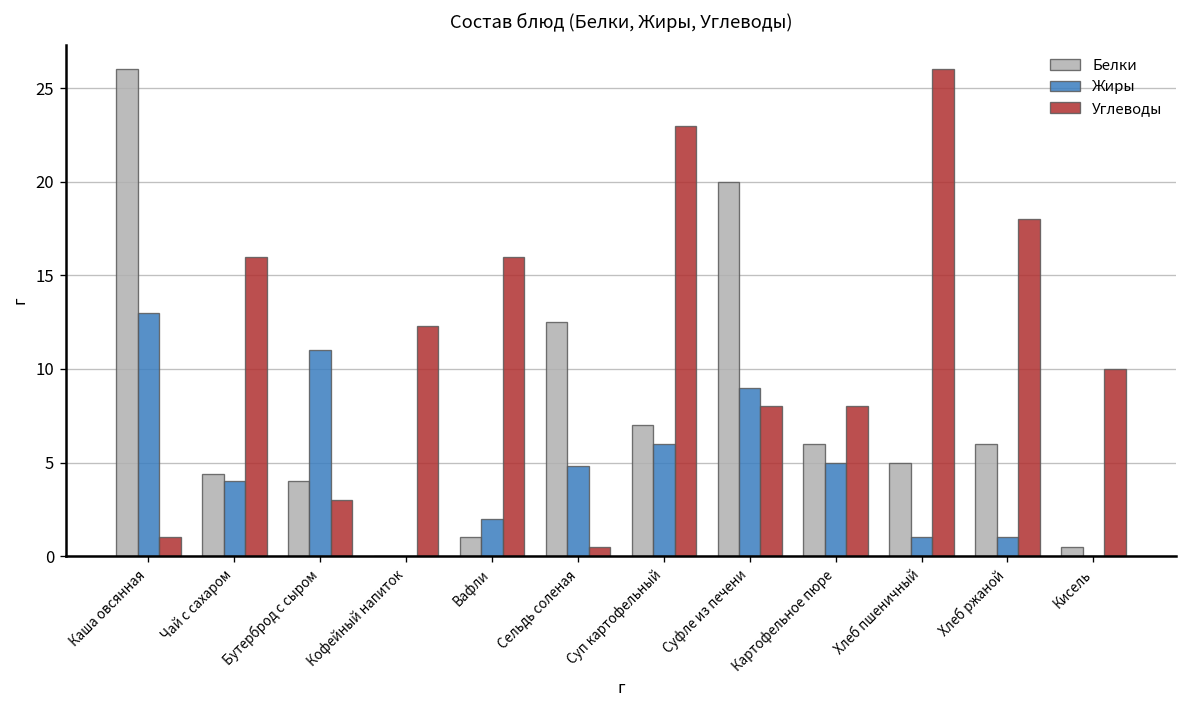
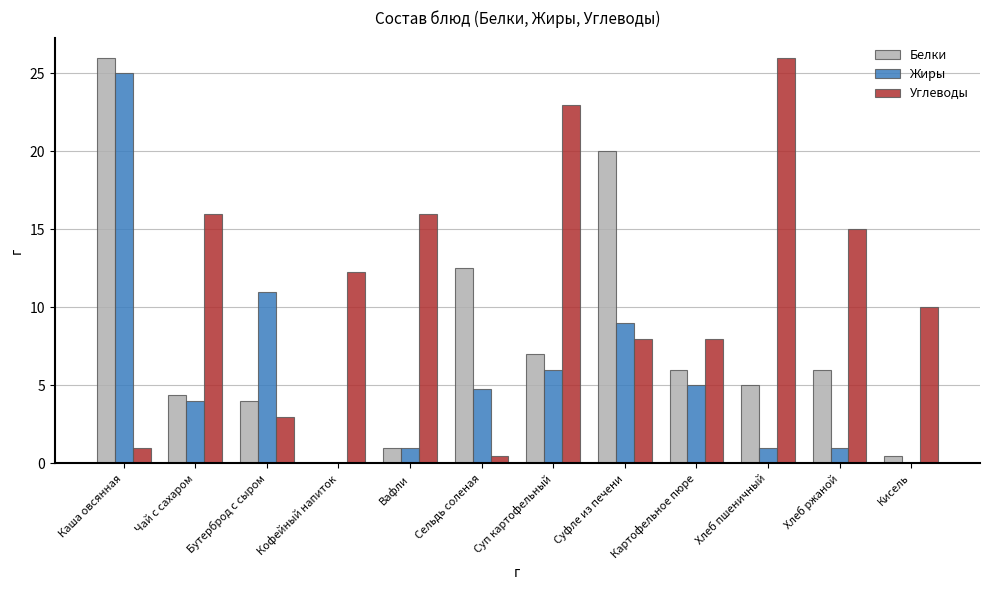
Жиры, Каша овсянная: 13 -> 25
Жиры, Вафли: 2 -> 1
Углеводы, Хлеб ржаной: 18 -> 15
